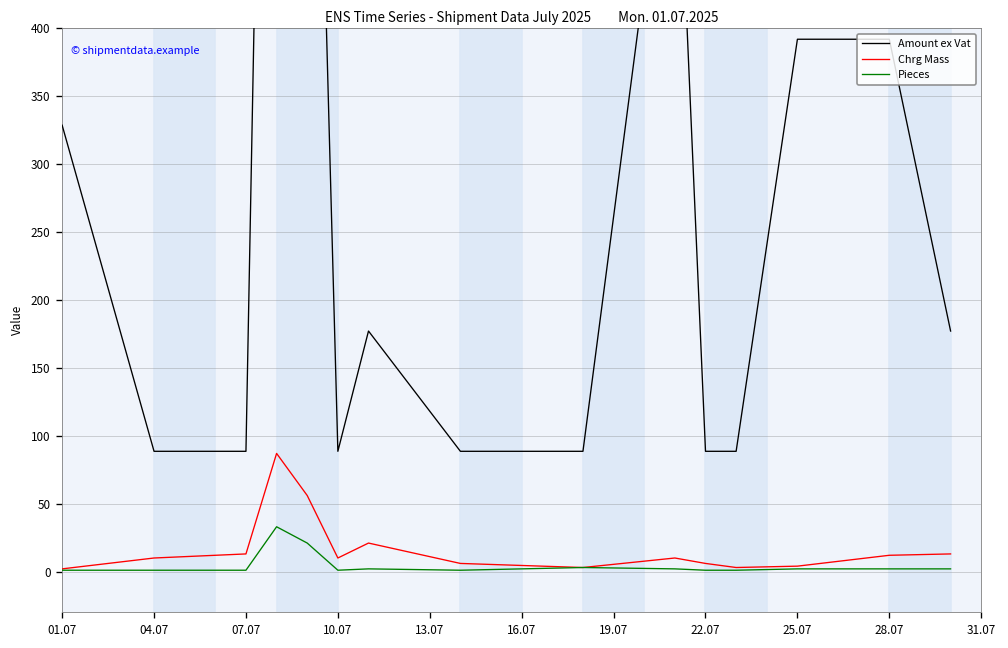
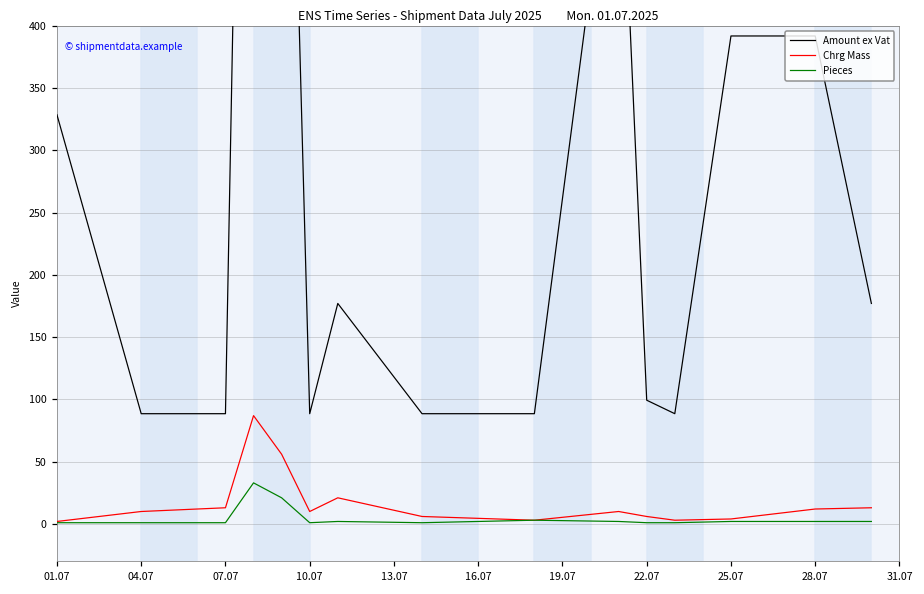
Amount ex Vat, 22.07: 89 -> 99
